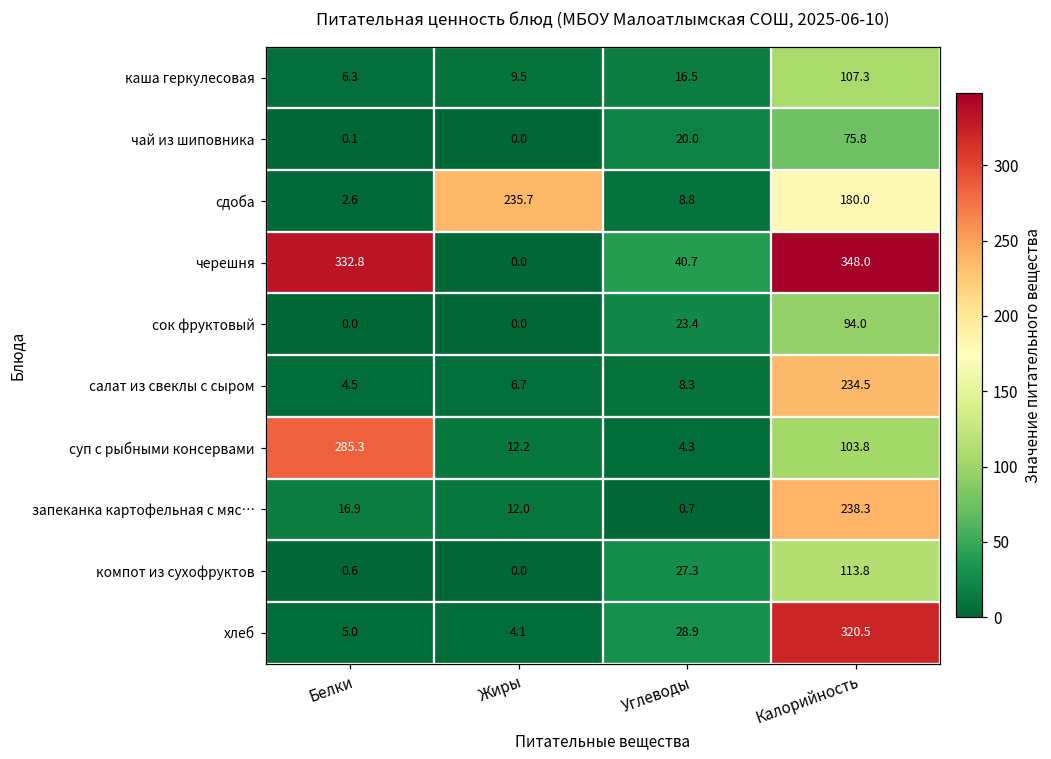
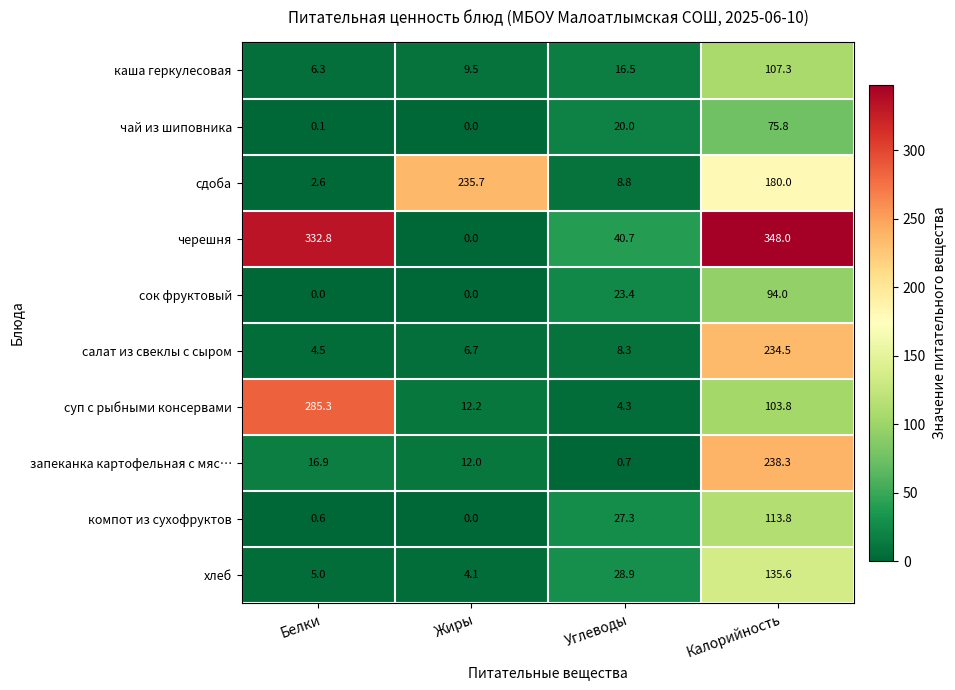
хлеб, Калорийность: 320.5 -> 135.6
